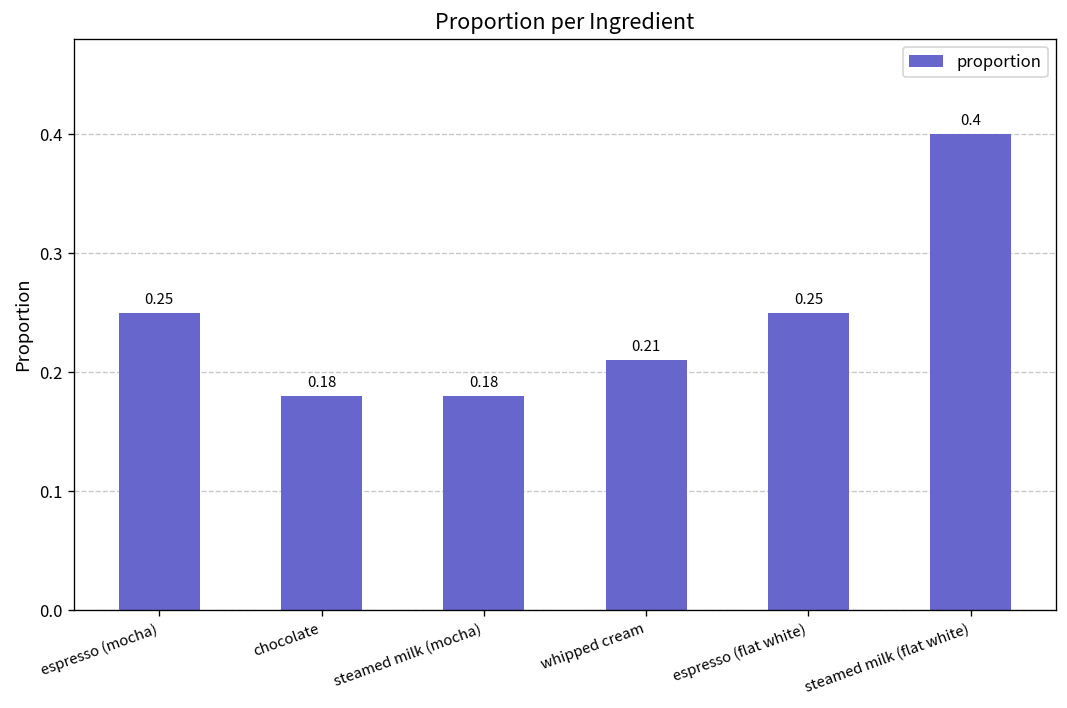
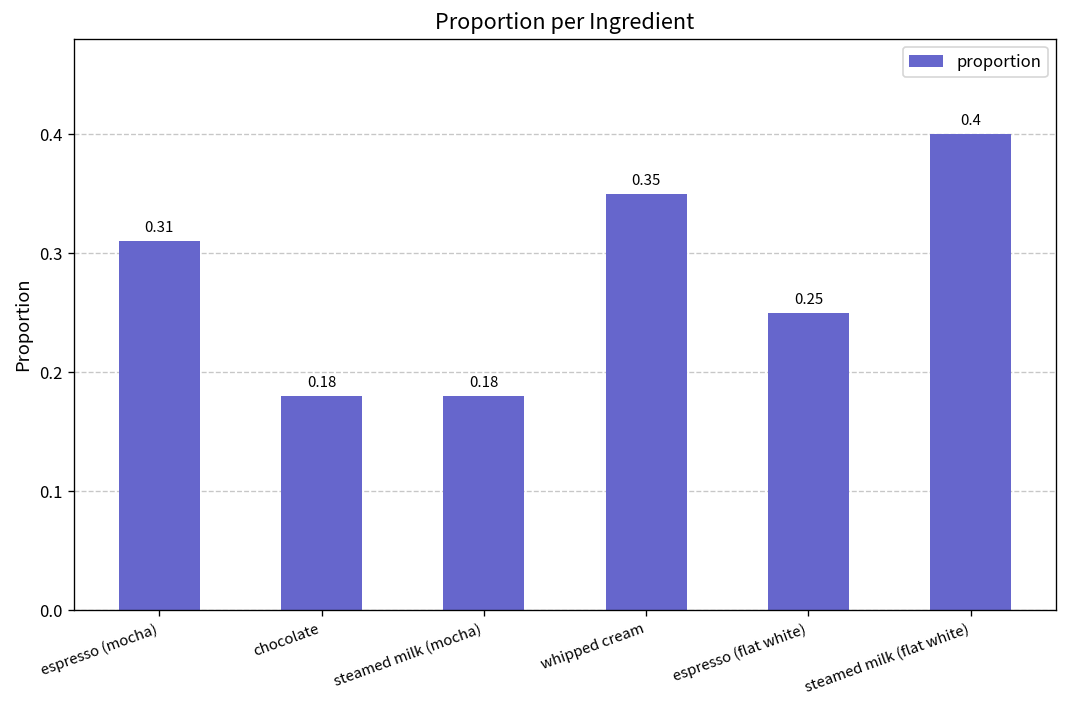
espresso (mocha): 0.25 -> 0.31
whipped cream: 0.21 -> 0.35
